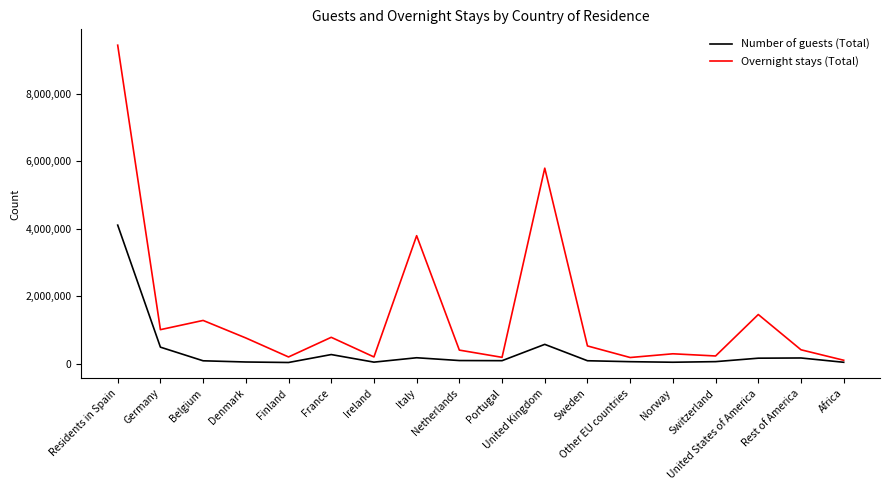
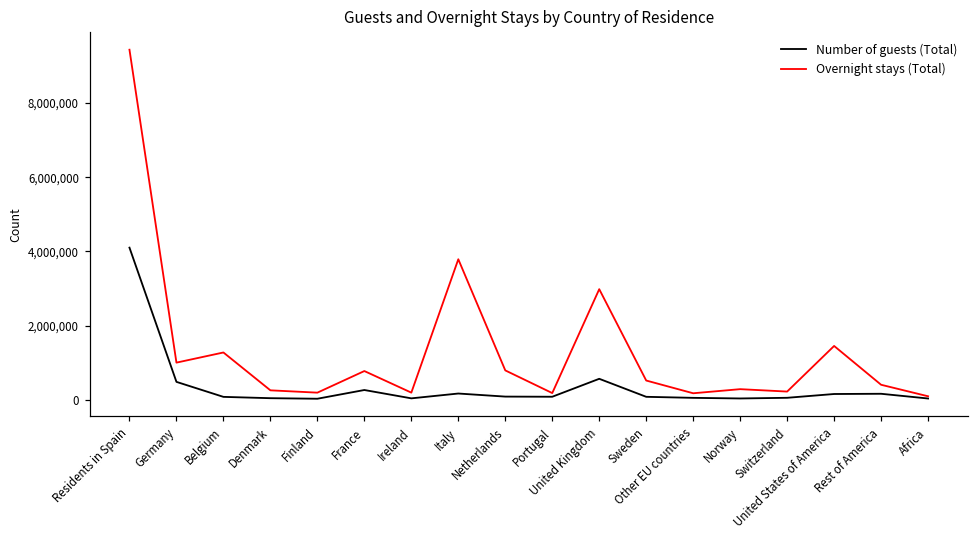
Overnight stays (Total), Denmark: 800,000 -> 300,000
Overnight stays (Total), Netherlands: 400,000 -> 800,000
Overnight stays (Total), United Kingdom: 5,800,000 -> 3,000,000
